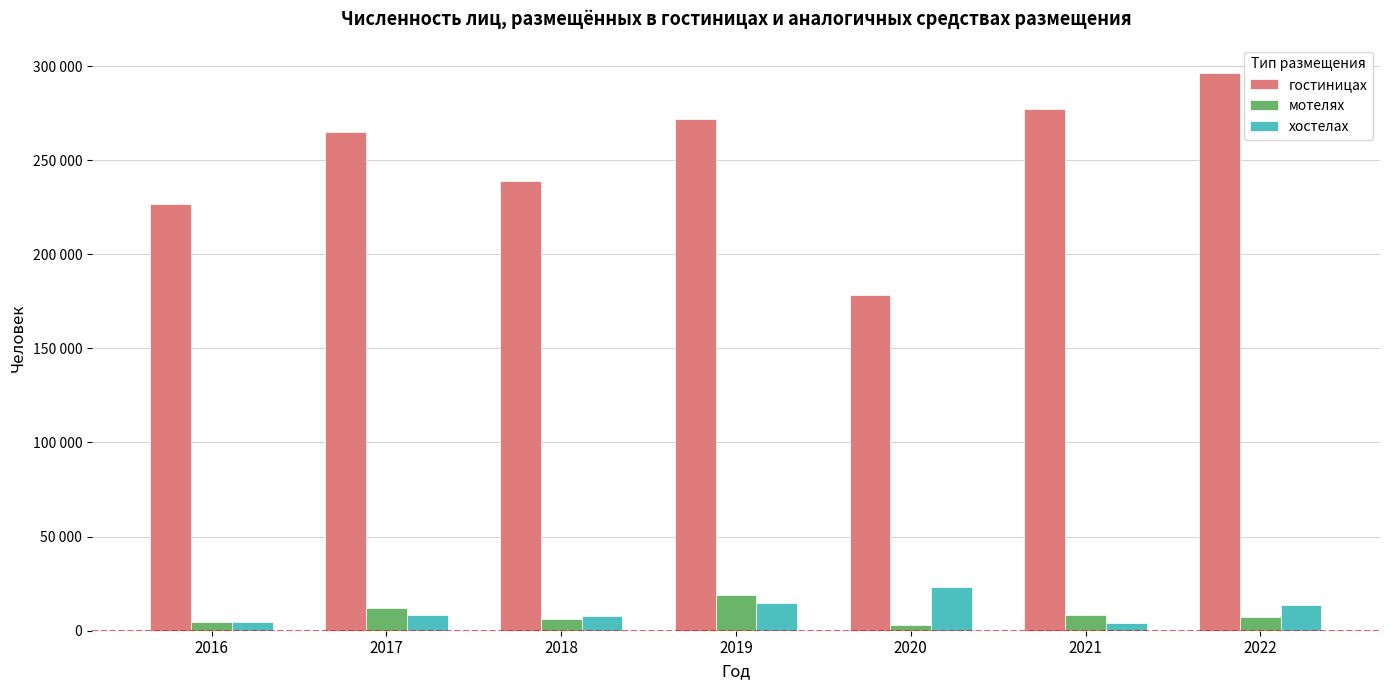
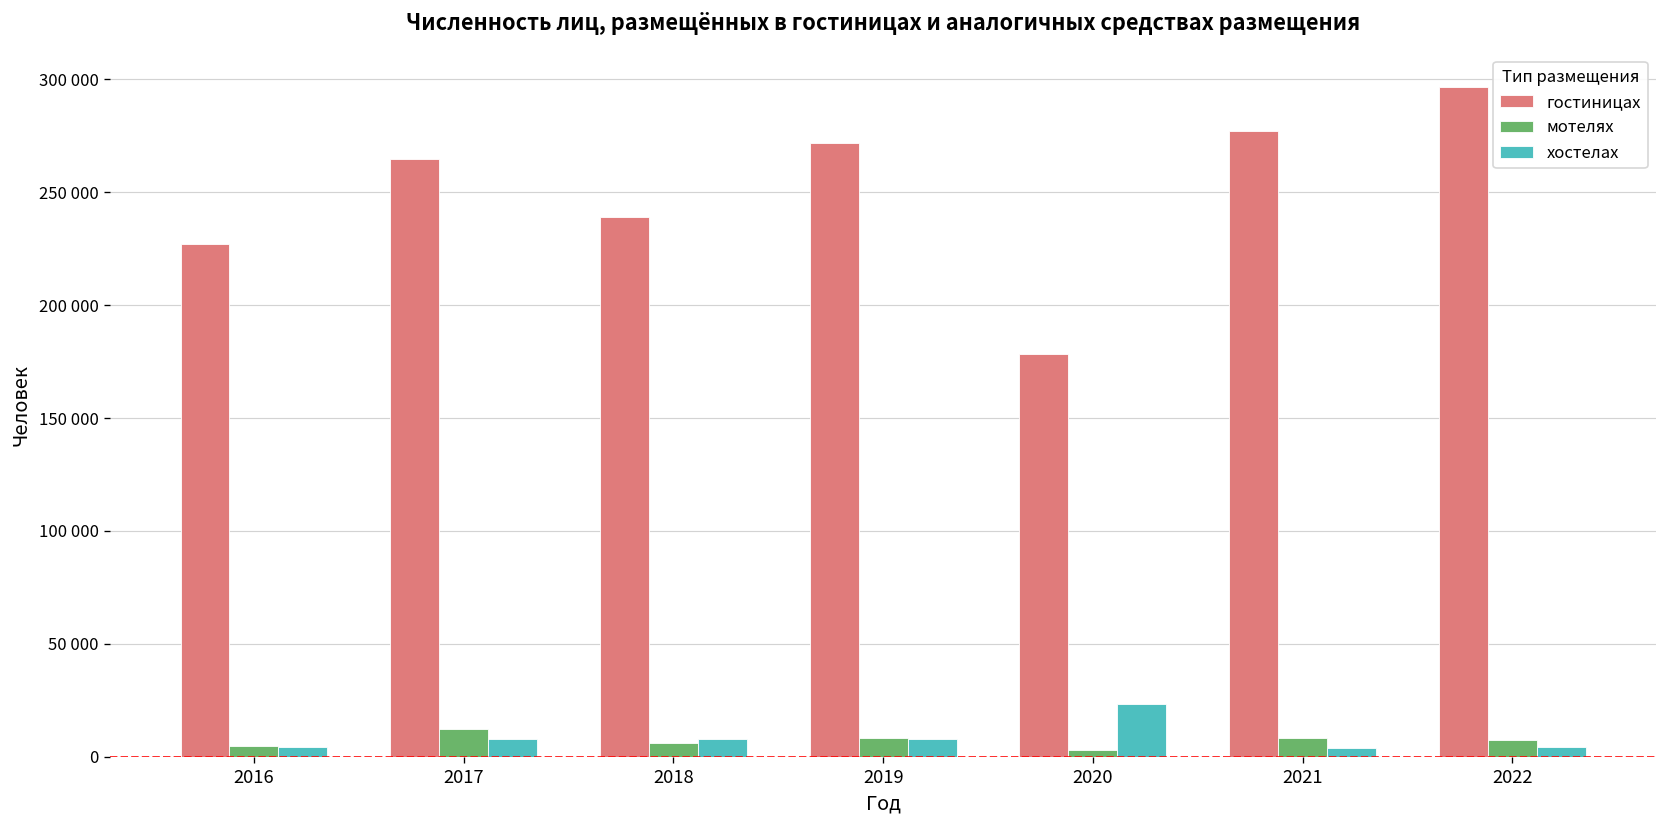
мотелях, 2019: 19000 -> 8000
хостелах, 2019: 15000 -> 8000
хостелах, 2022: 14000 -> 4000
